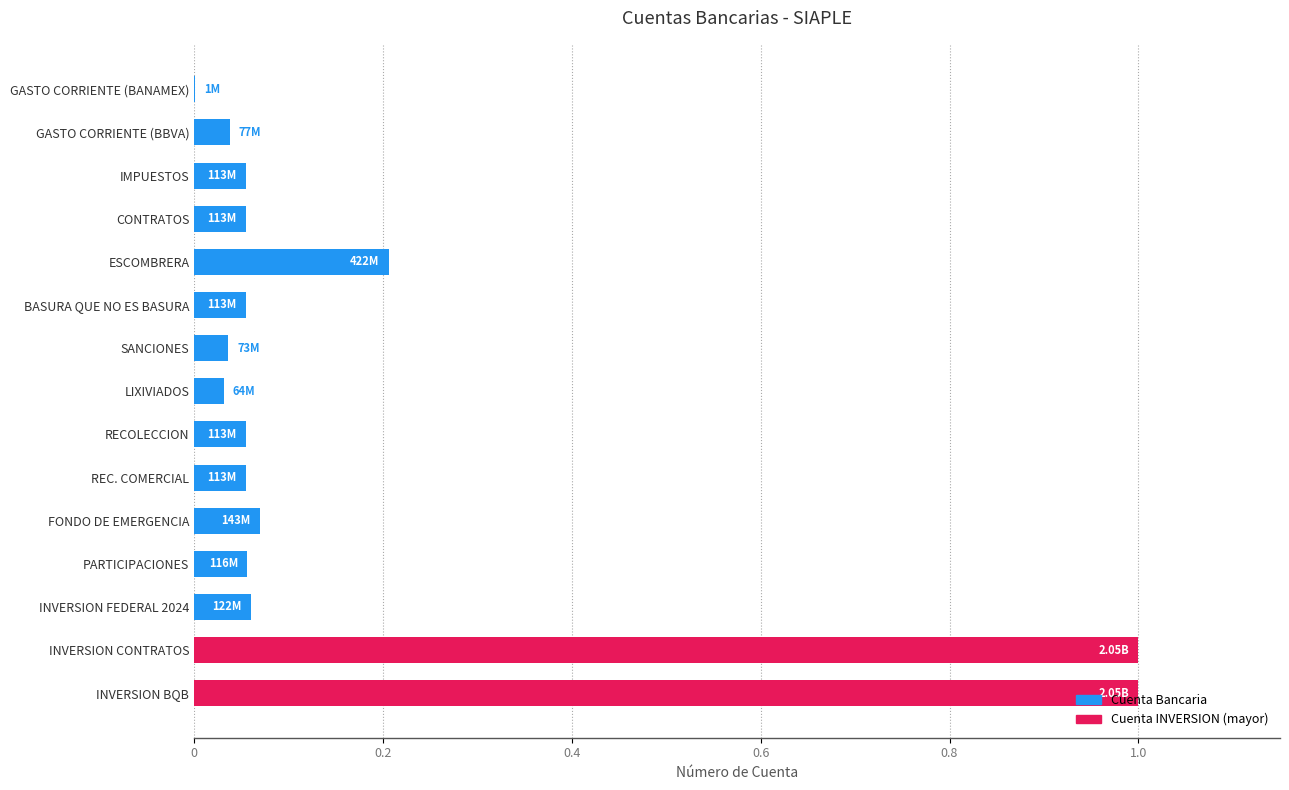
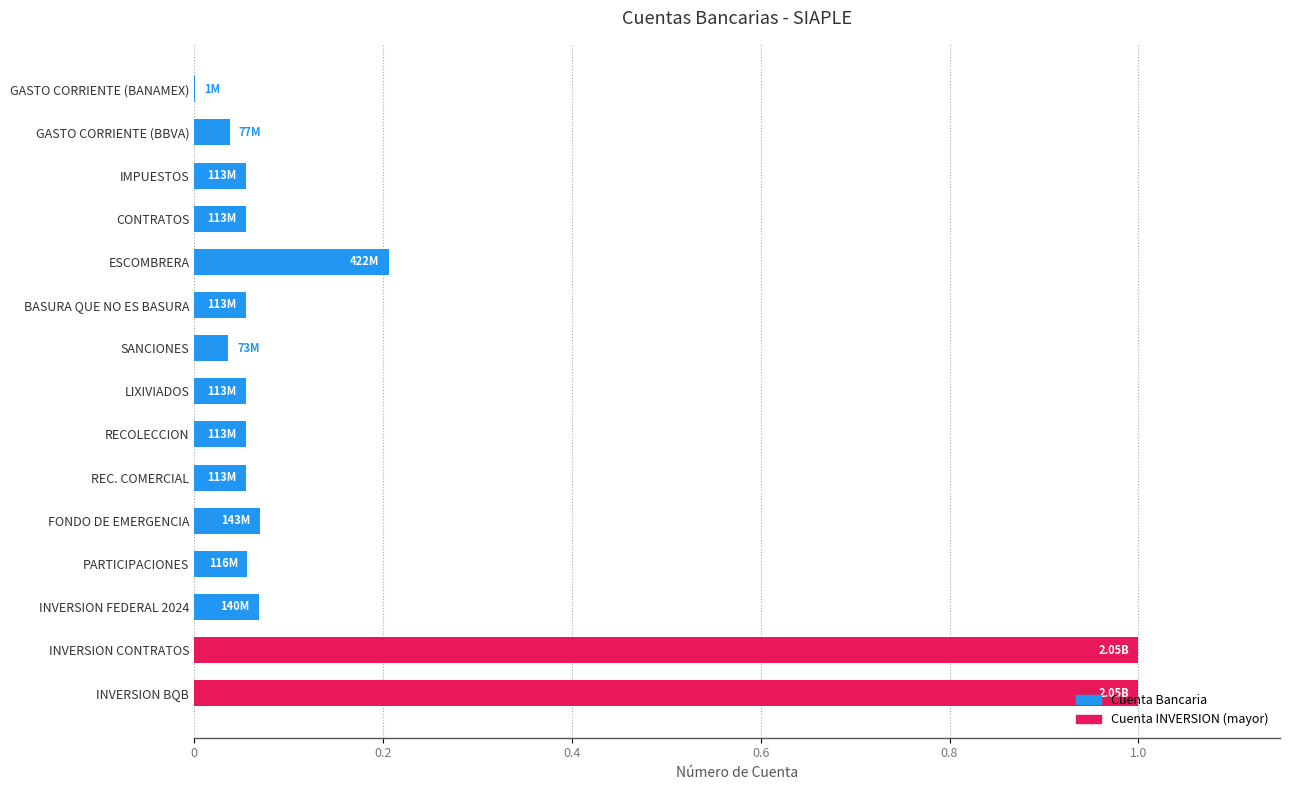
LIXIVIADOS: 64M -> 113M
INVERSION FEDERAL 2024: 122M -> 140M
